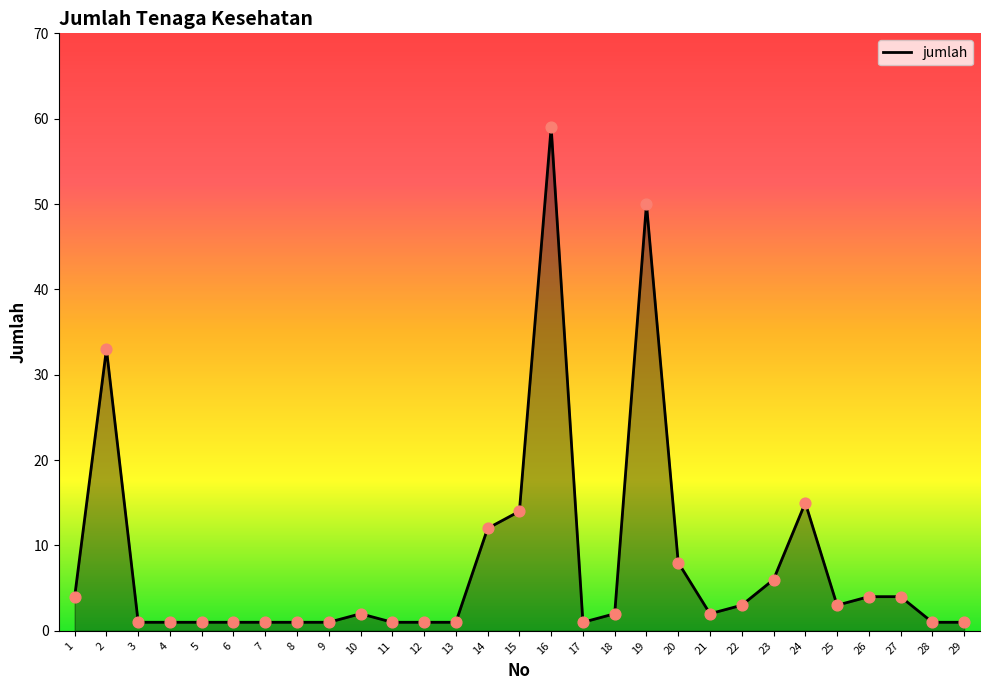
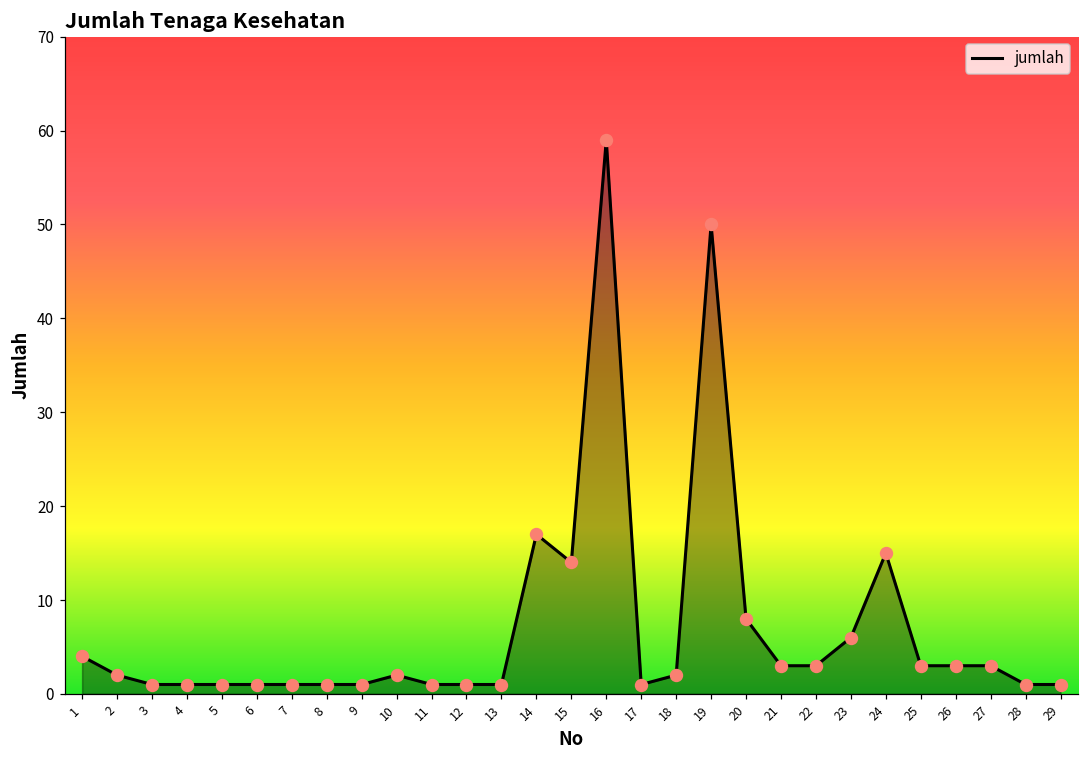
2: 33 -> 2
14: 12 -> 17
21: 2 -> 3
26: 4 -> 3
27: 4 -> 3
